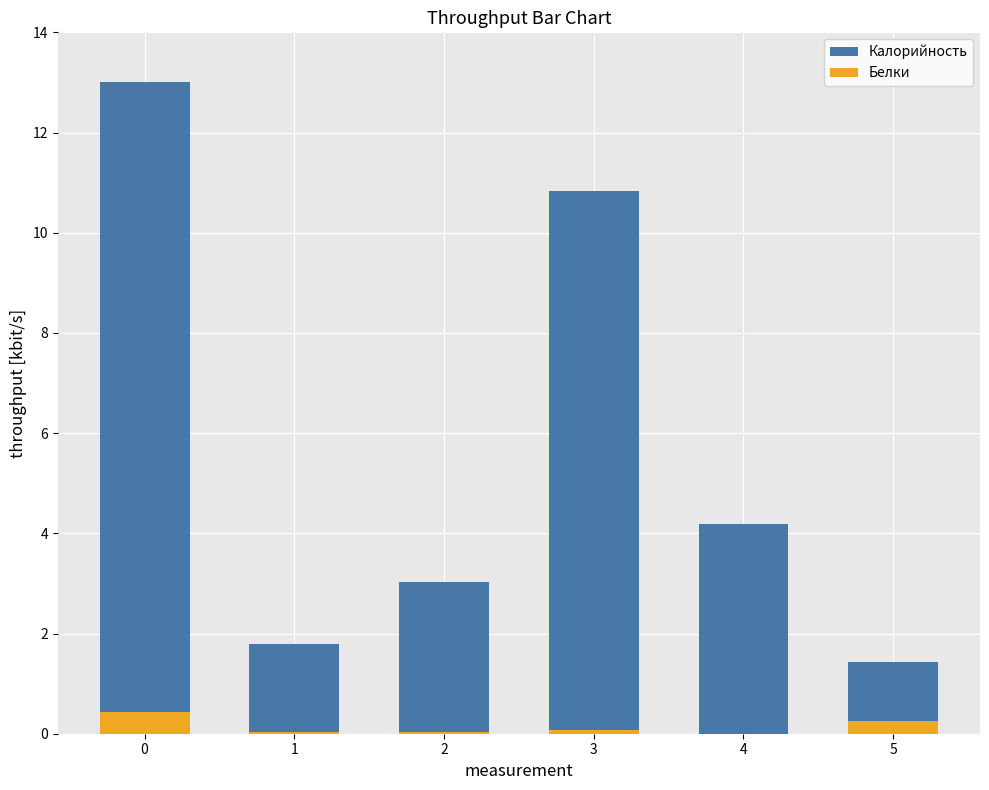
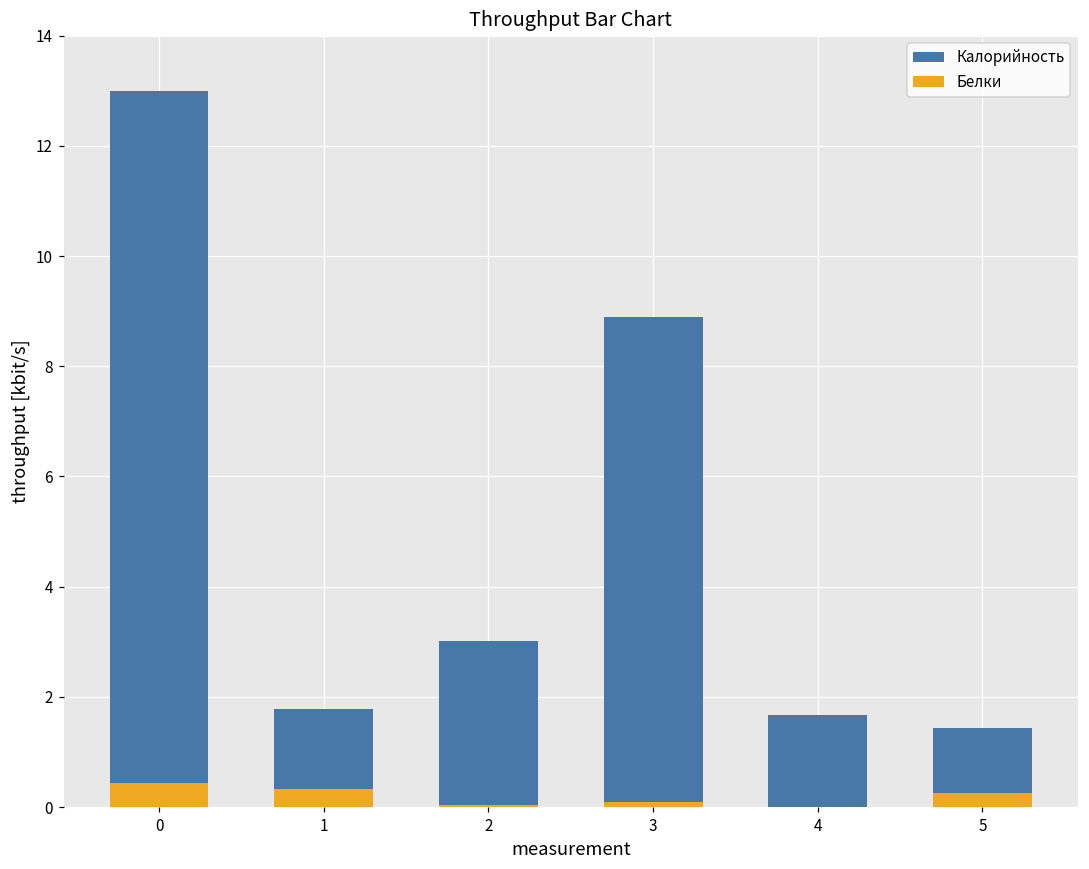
Белки, 1: 0.0 -> 0.3
Калорийность, 3: 10.8 -> 8.9
Калорийность, 4: 4.2 -> 1.7
